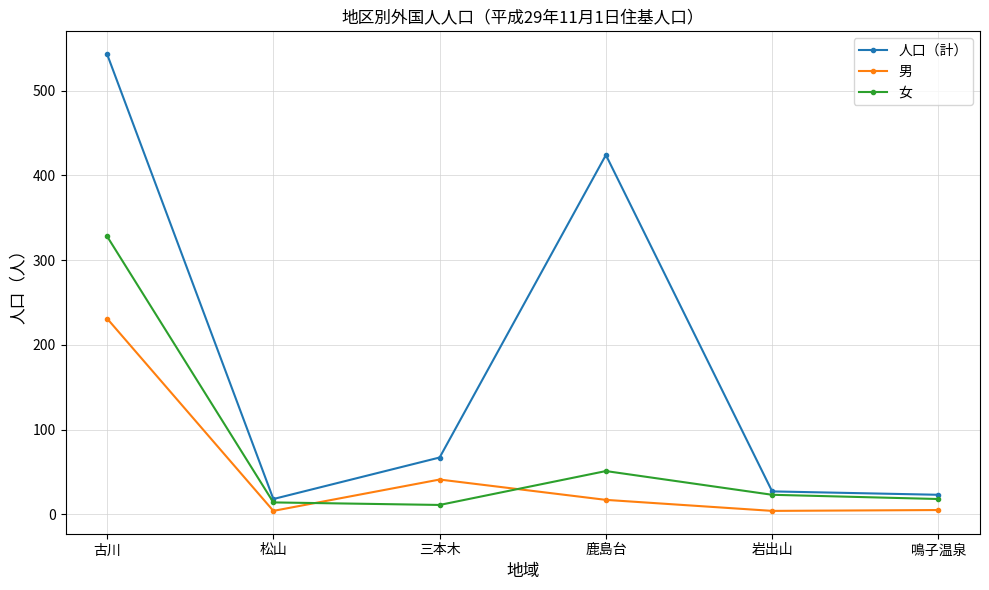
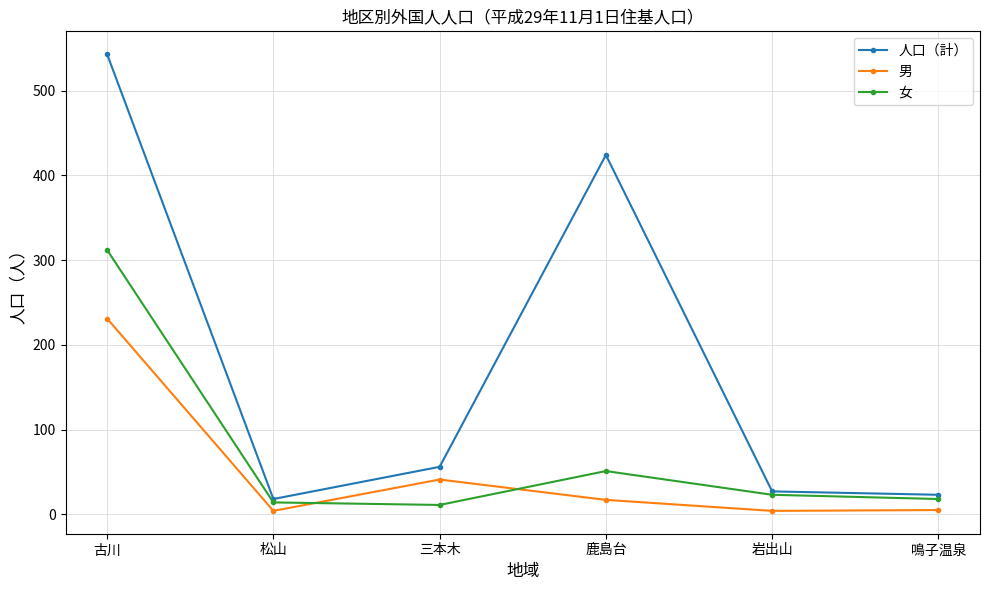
女, 古川: 330 -> 310
人口（計）, 三本木: 70 -> 60
